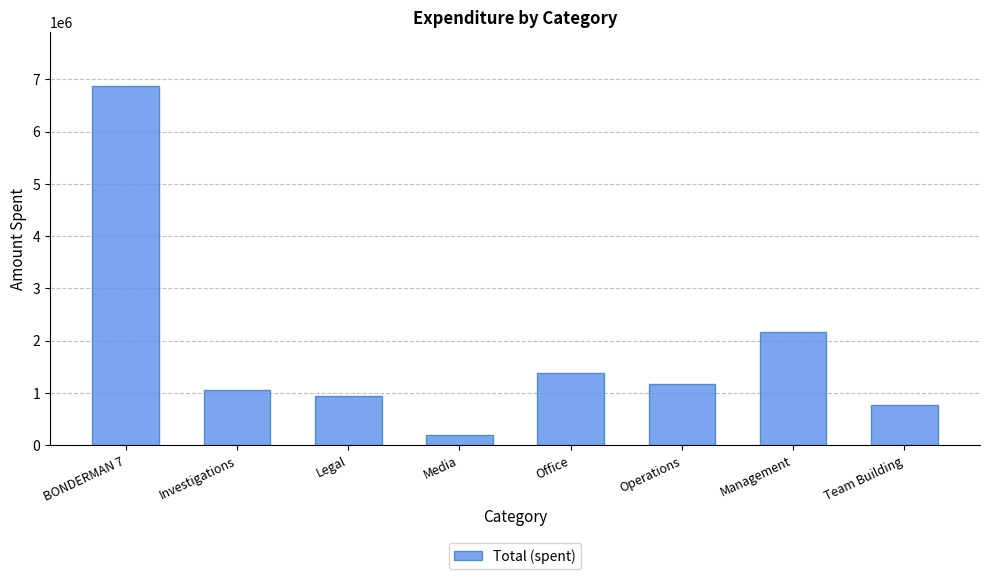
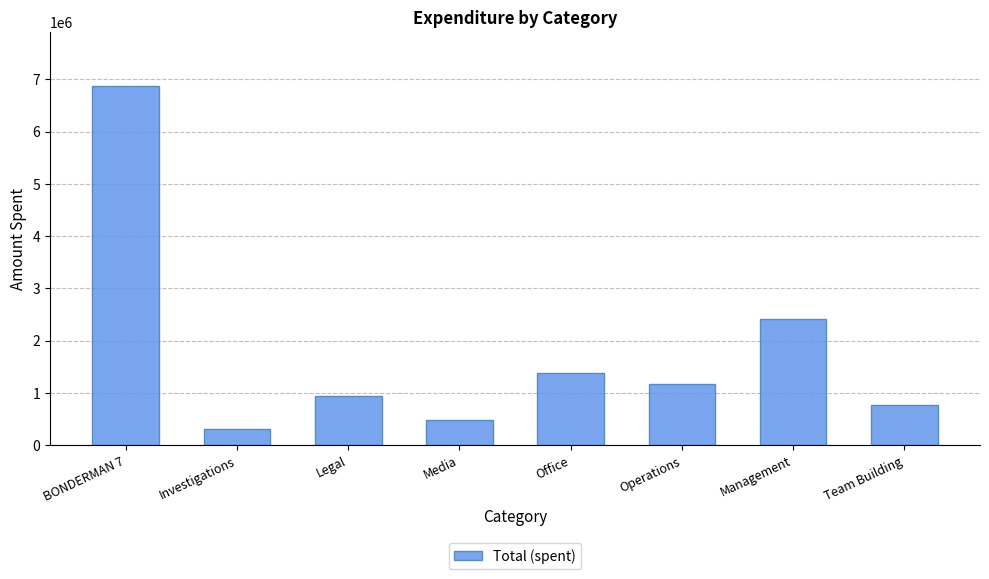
Investigations: 1100000 -> 300000
Media: 200000 -> 500000
Management: 2200000 -> 2400000
